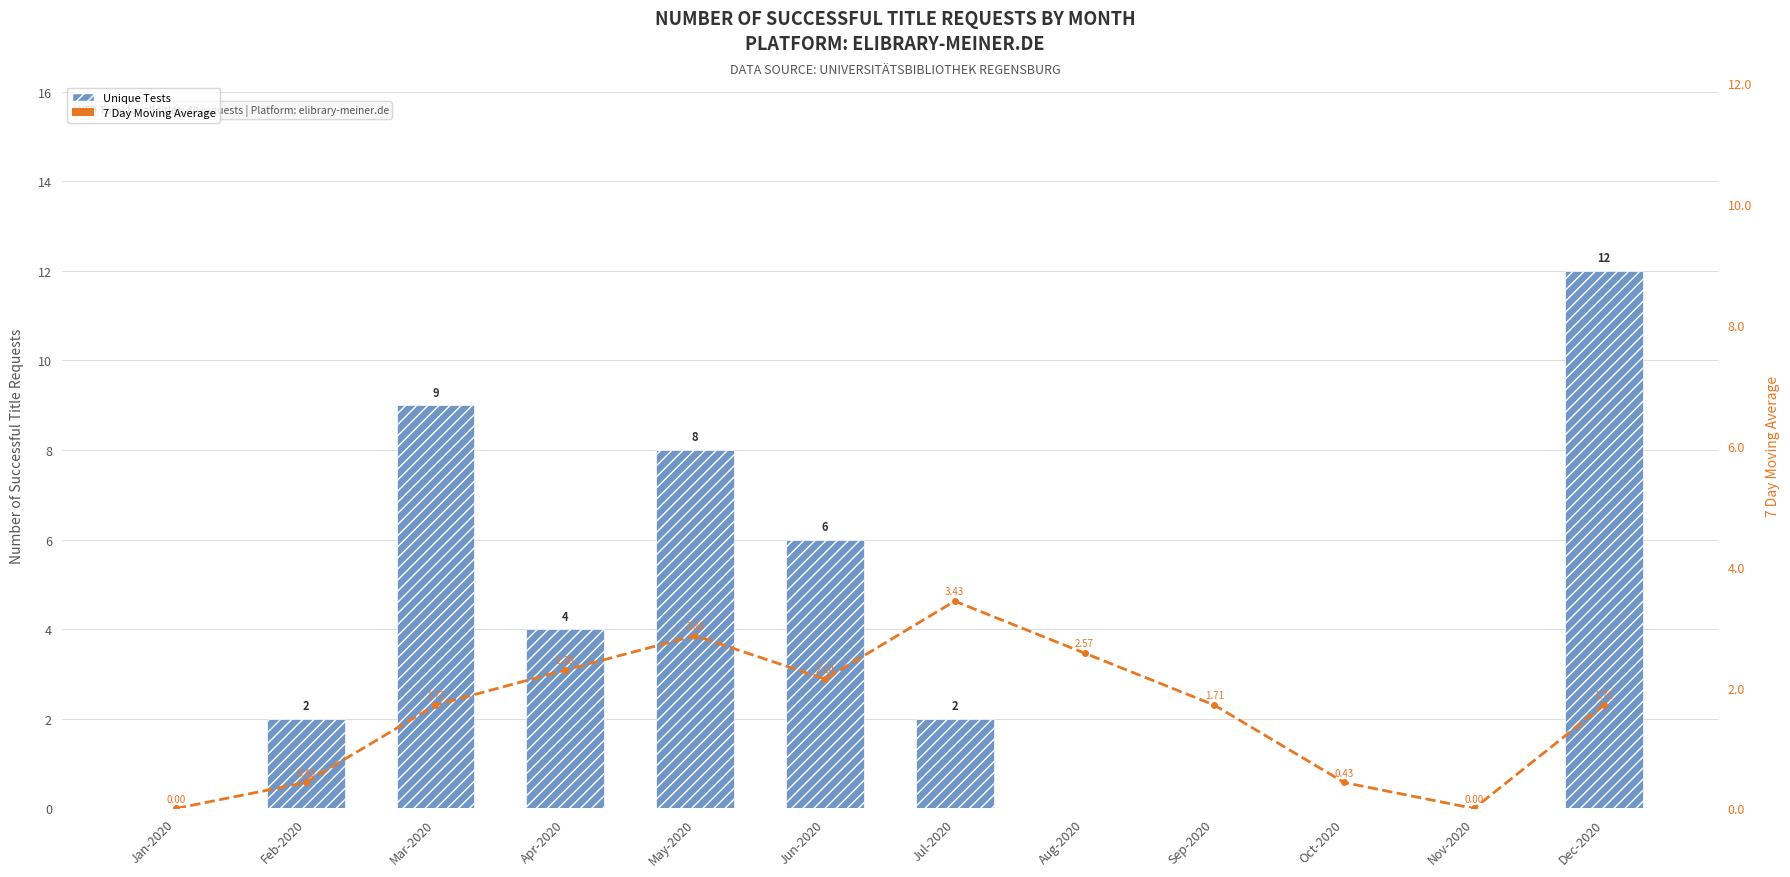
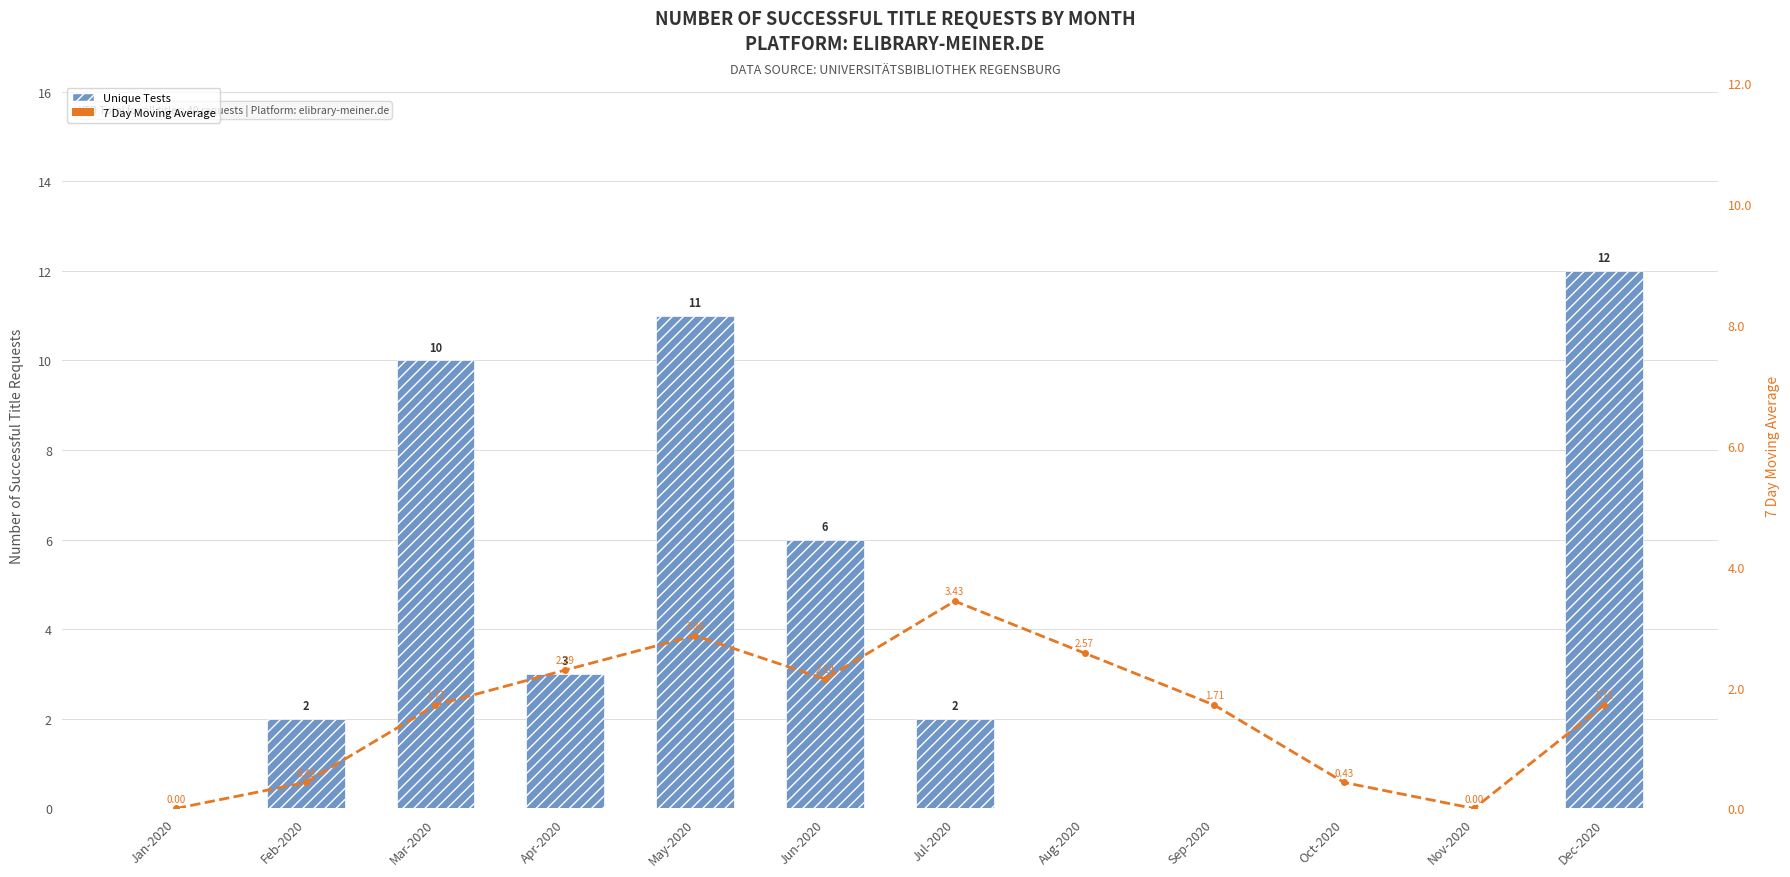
Unique Tests, Mar-2020: 9 -> 10
Unique Tests, Apr-2020: 4 -> 3
Unique Tests, May-2020: 8 -> 11
